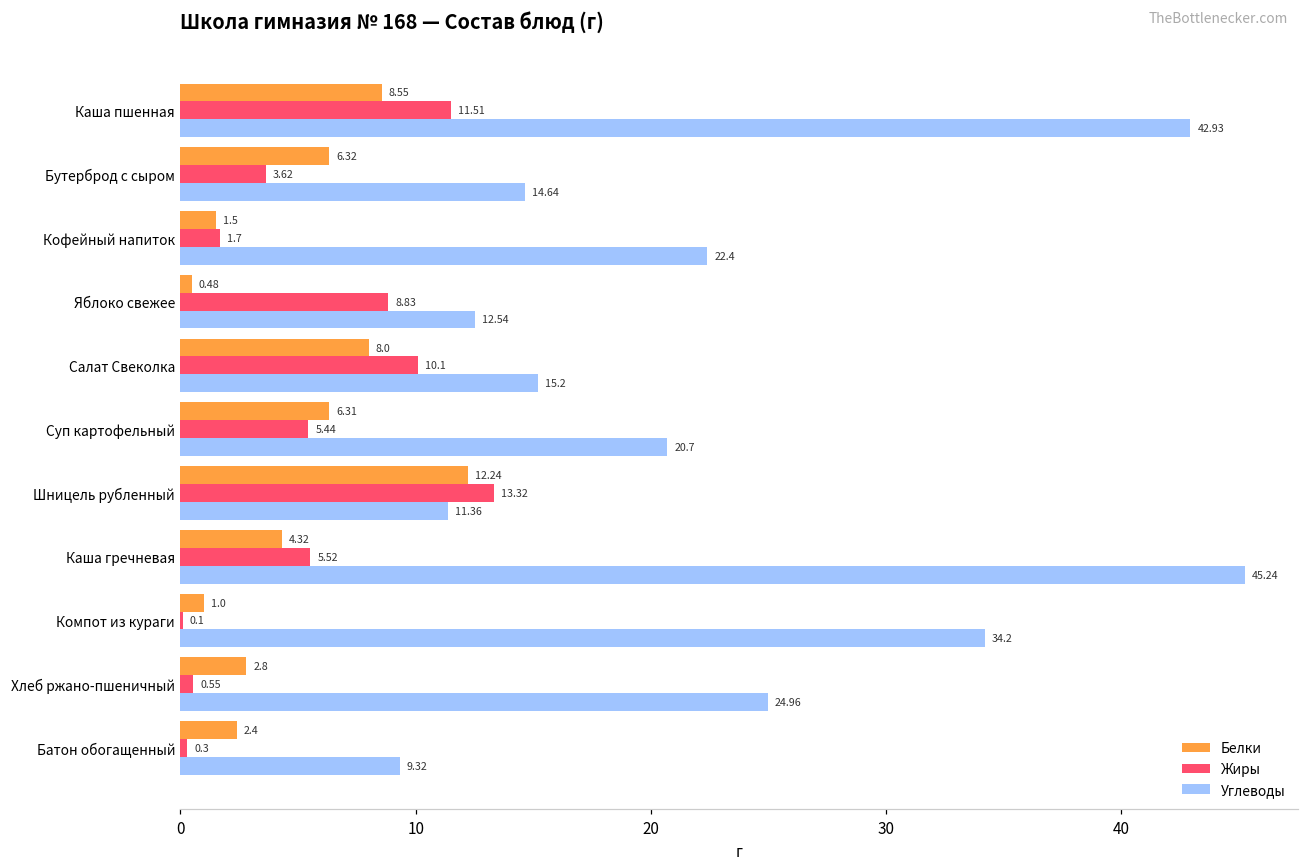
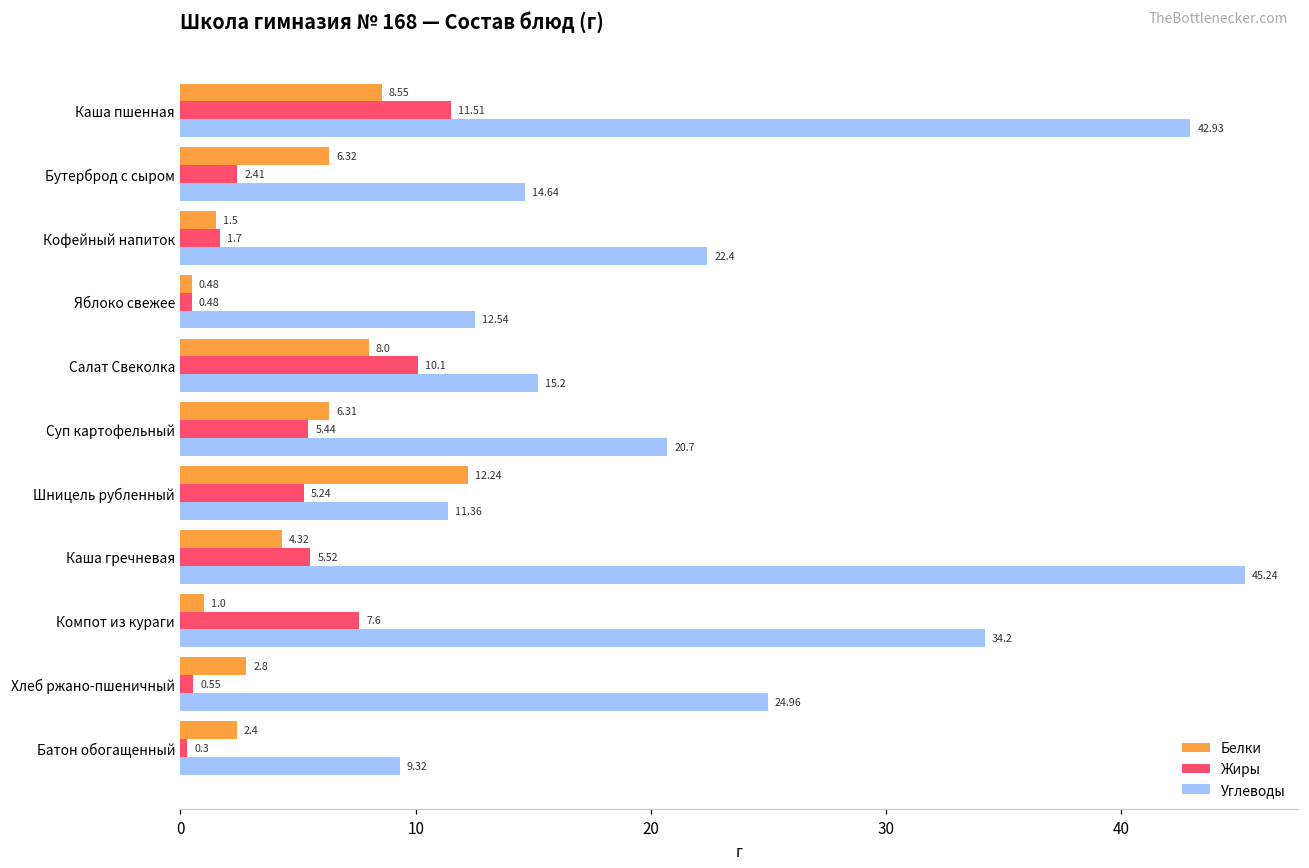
Жиры, Бутерброд с сыром: 3.62 -> 2.41
Жиры, Яблоко свежее: 8.83 -> 0.48
Жиры, Шницель рубленный: 13.32 -> 5.24
Жиры, Компот из кураги: 0.1 -> 7.6
